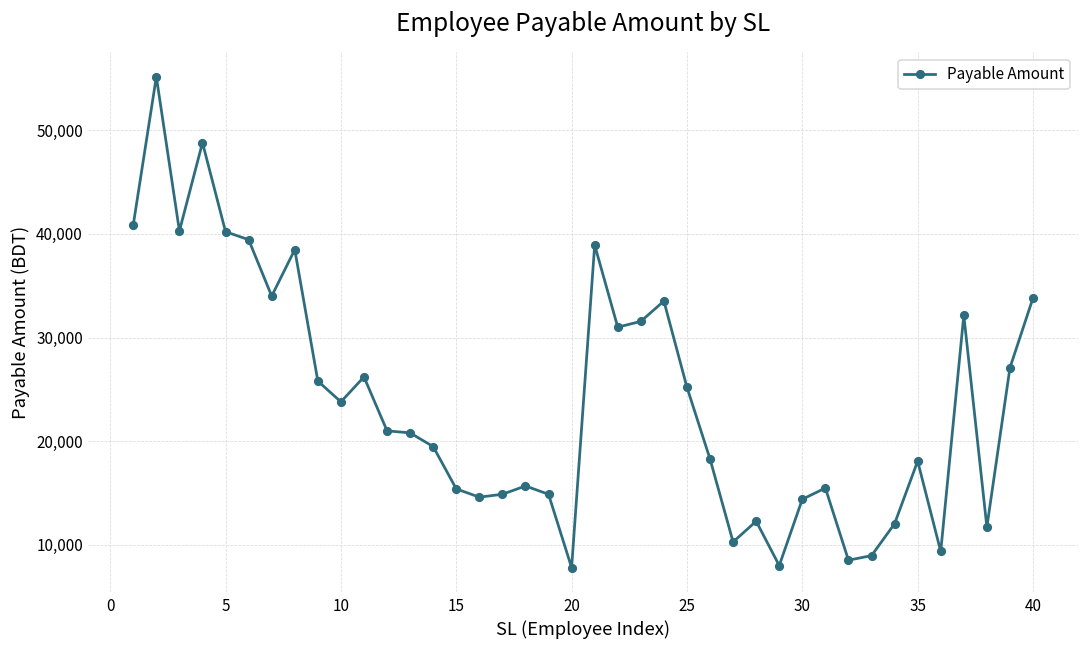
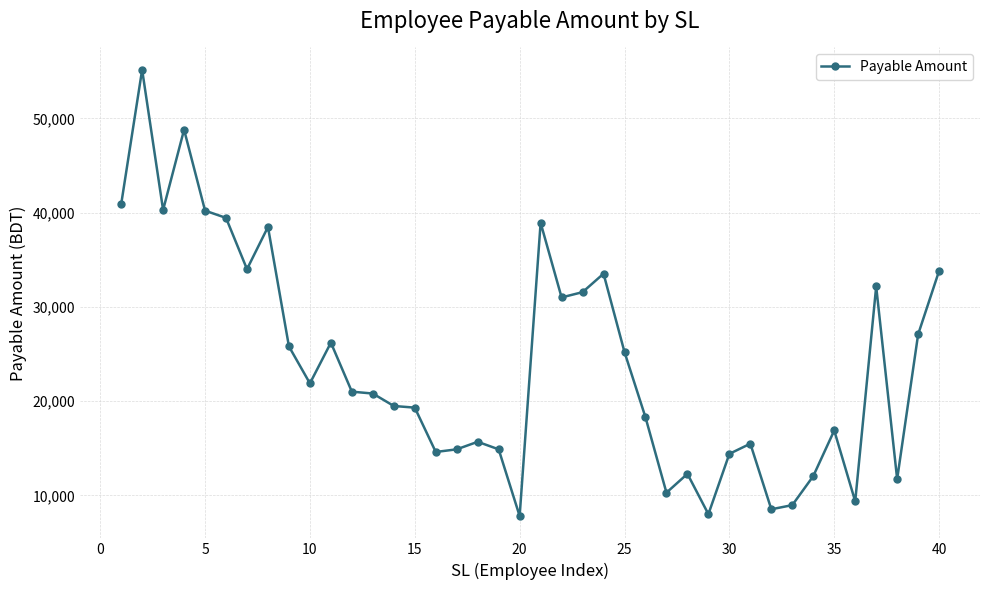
10: 24,000 -> 22,000
15: 15,000 -> 19,000
35: 18,000 -> 17,000
